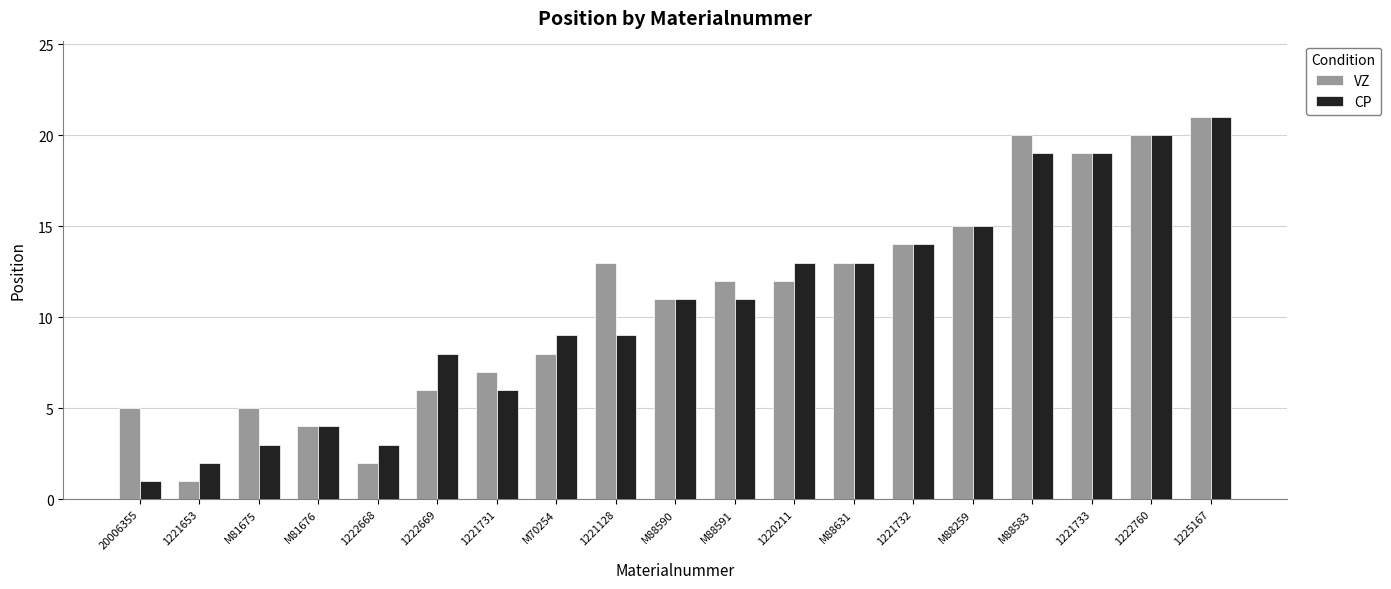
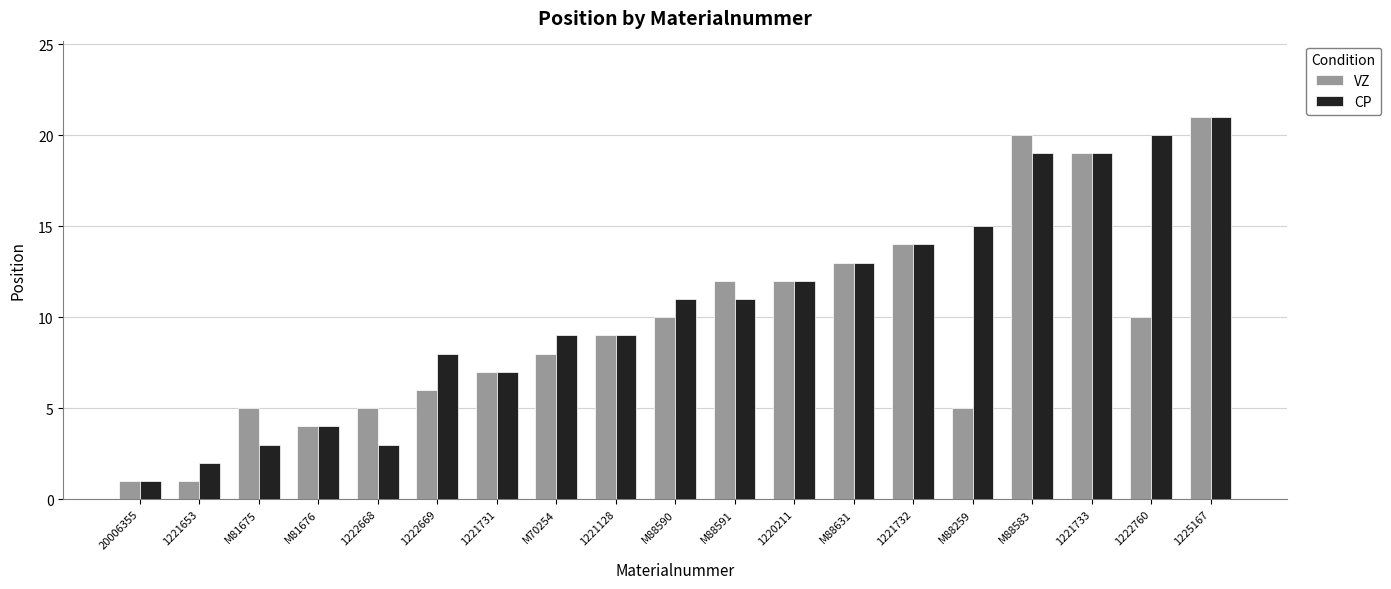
VZ, 20006355: 5 -> 1
VZ, 1222668: 2 -> 5
CP, 1221731: 6 -> 7
VZ, 1221128: 13 -> 9
VZ, M88590: 11 -> 10
CP, 1220211: 13 -> 12
VZ, M88259: 15 -> 5
VZ, 1222760: 20 -> 10
